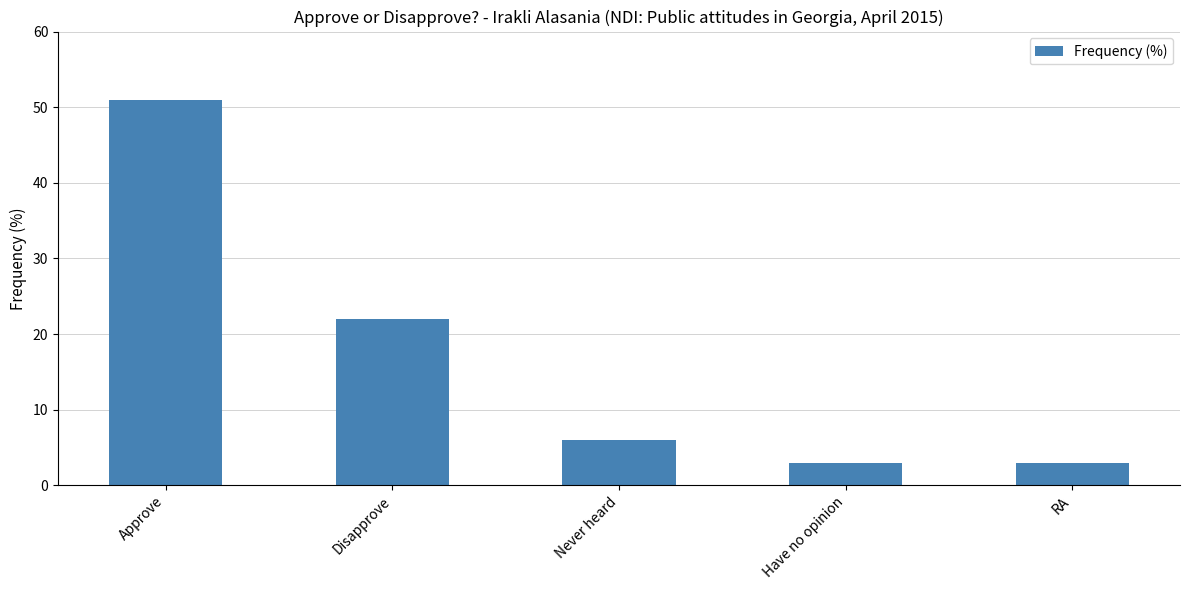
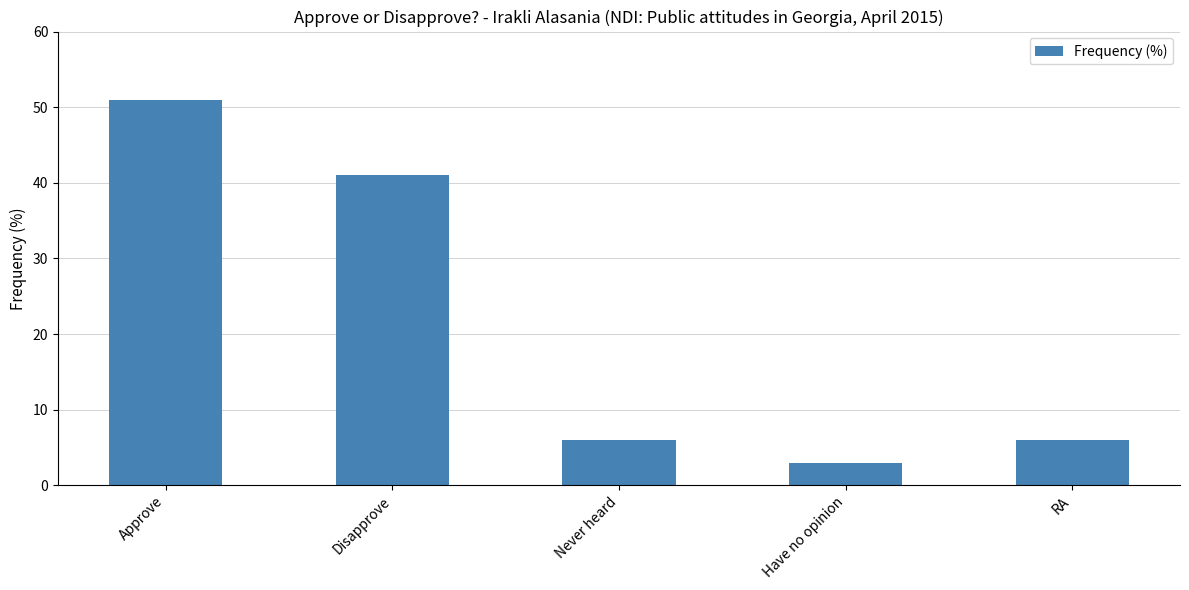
Disapprove: 22 -> 41
RA: 3 -> 6
